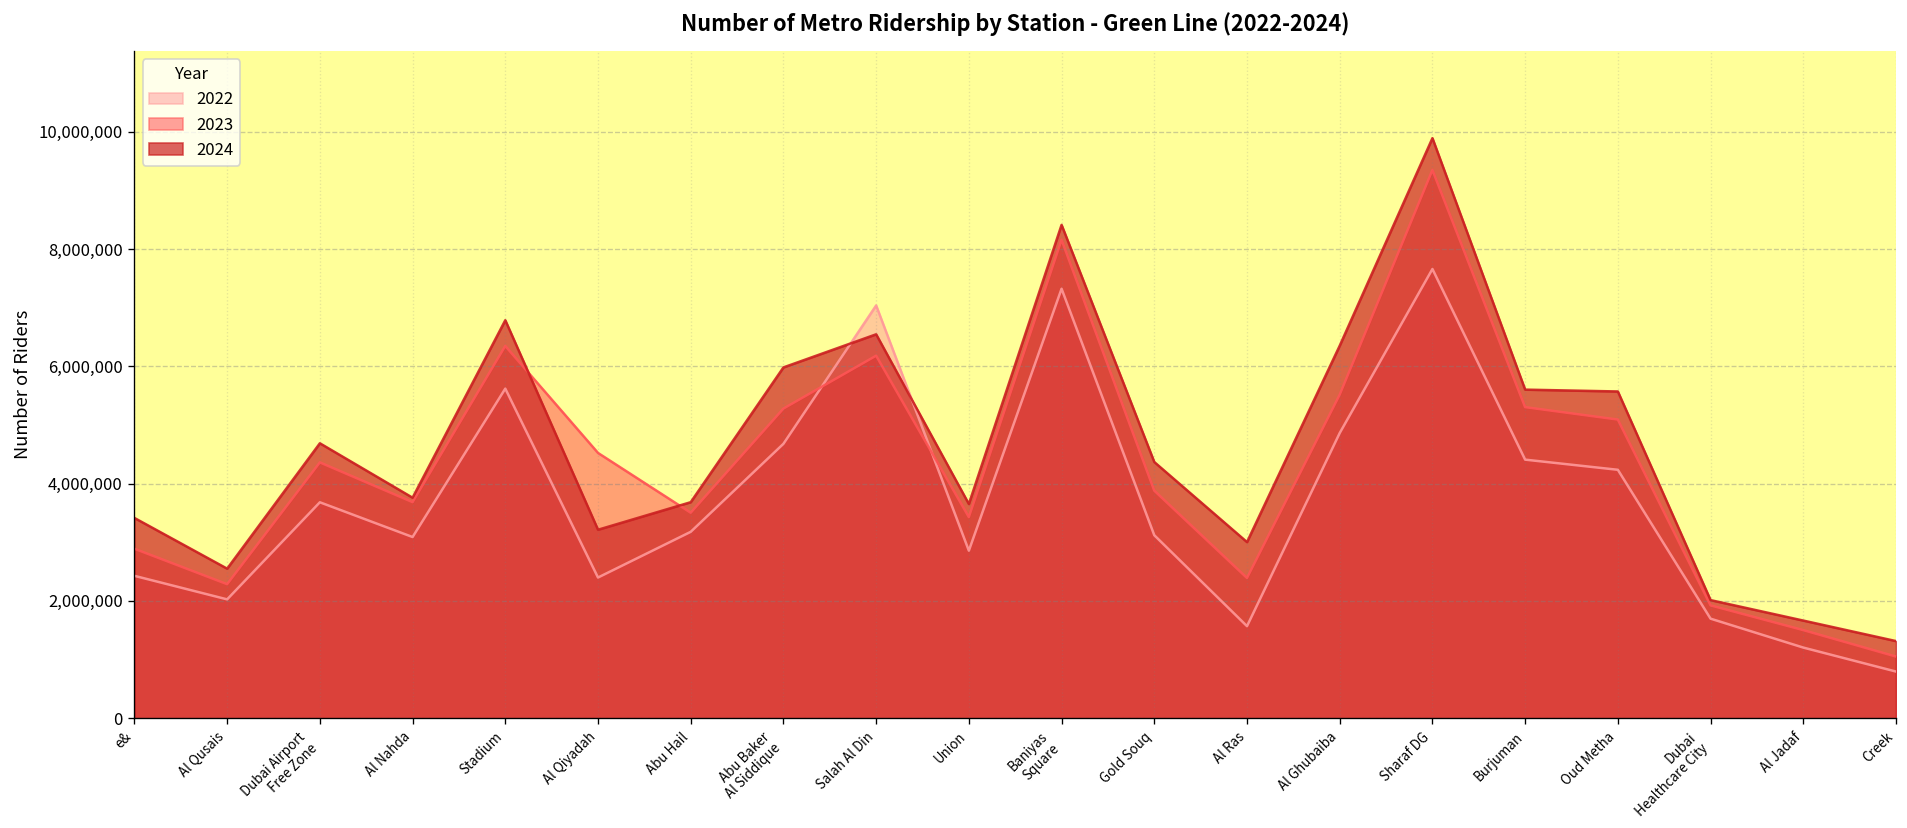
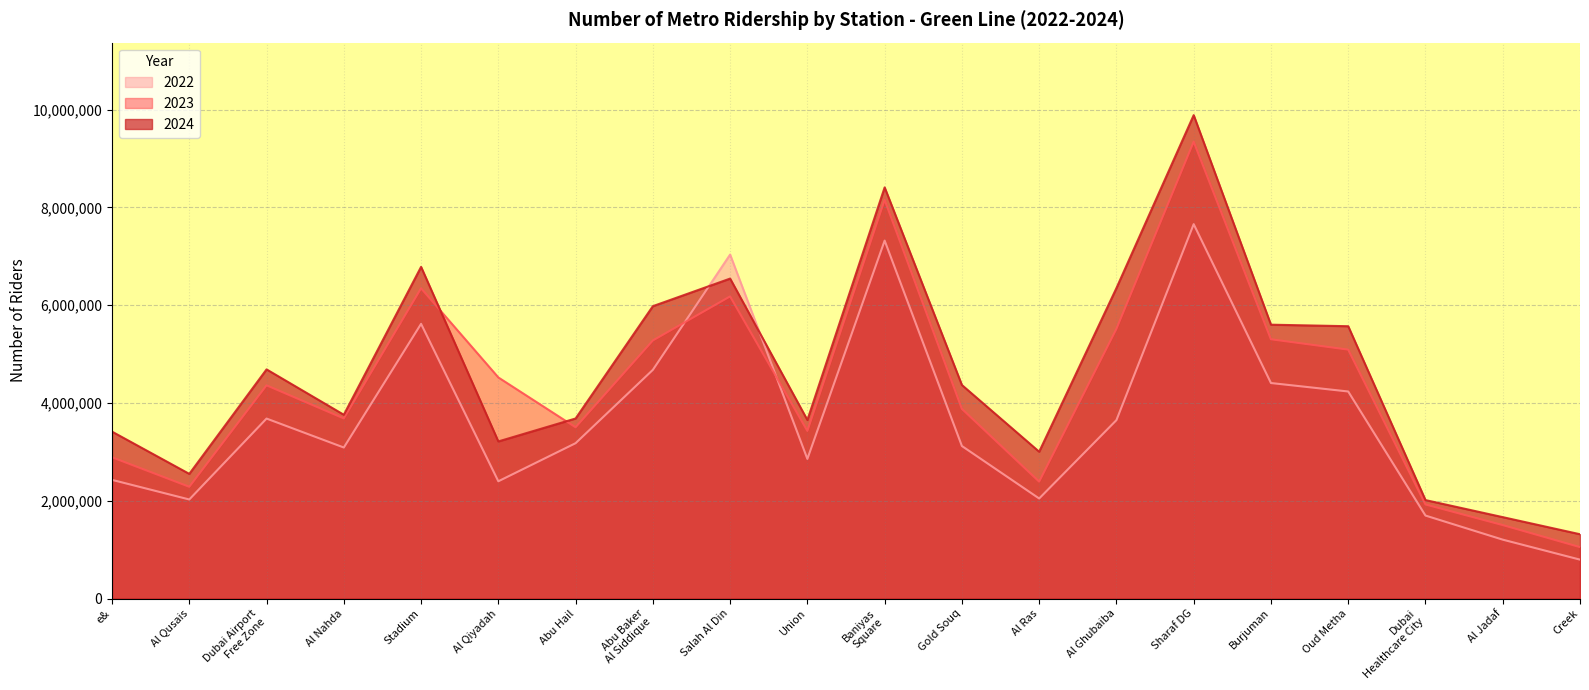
2022, Al Ras: 1,600,000 -> 2,000,000
2022, Al Ghubaiba: 4,900,000 -> 3,600,000
